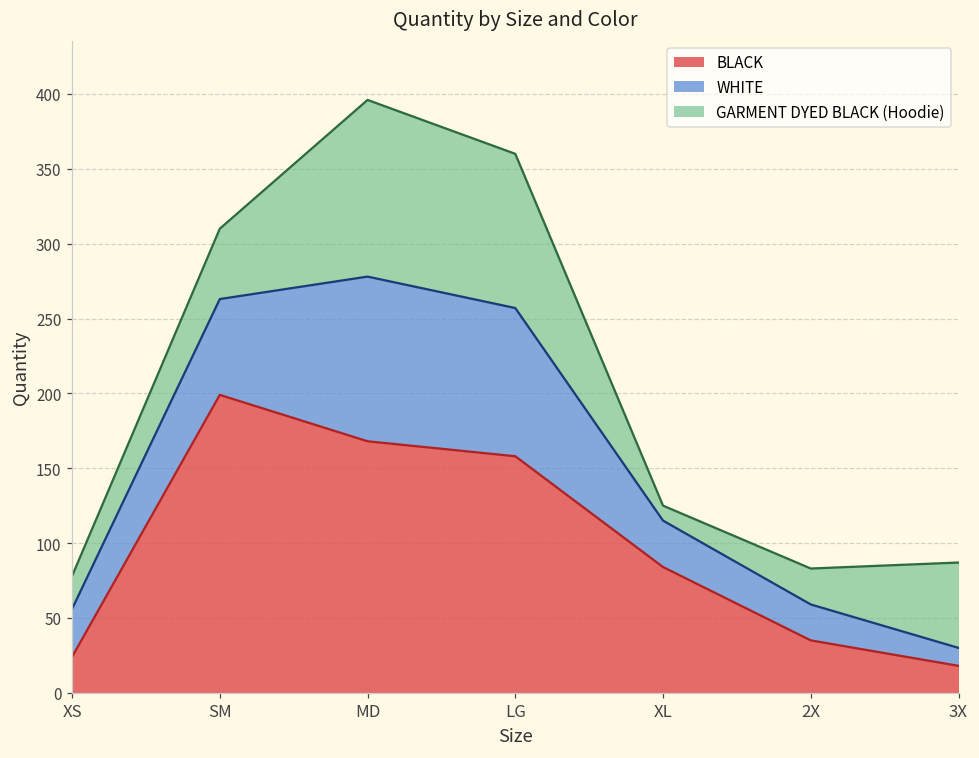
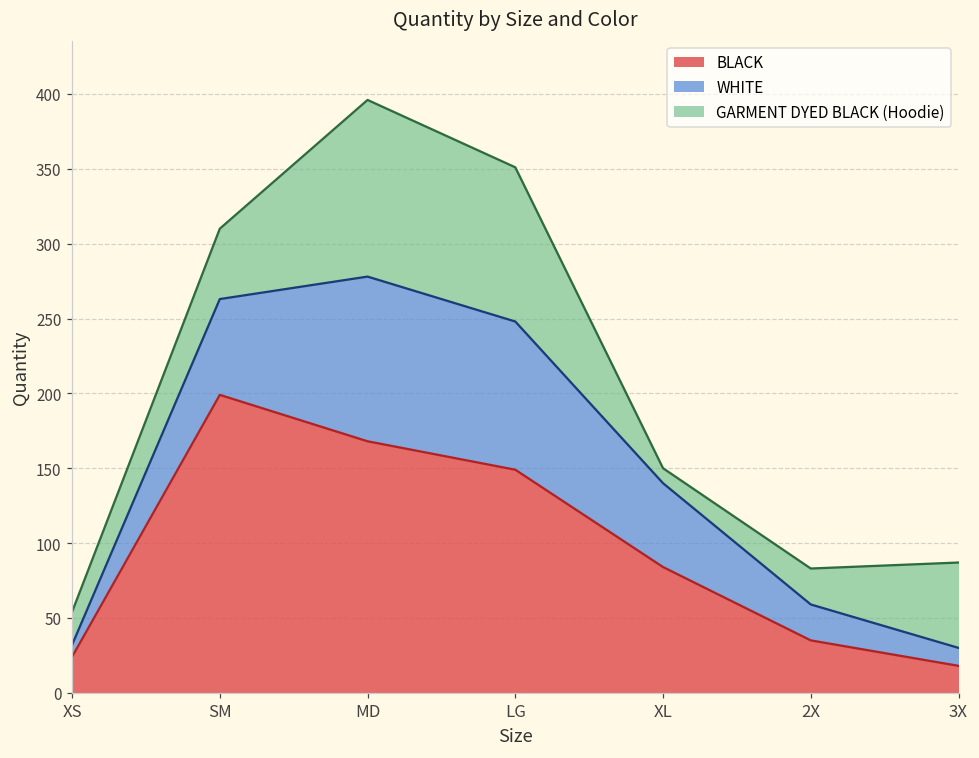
WHITE, XS: 32 -> 8
BLACK, LG: 158 -> 149
WHITE, XL: 31 -> 56
